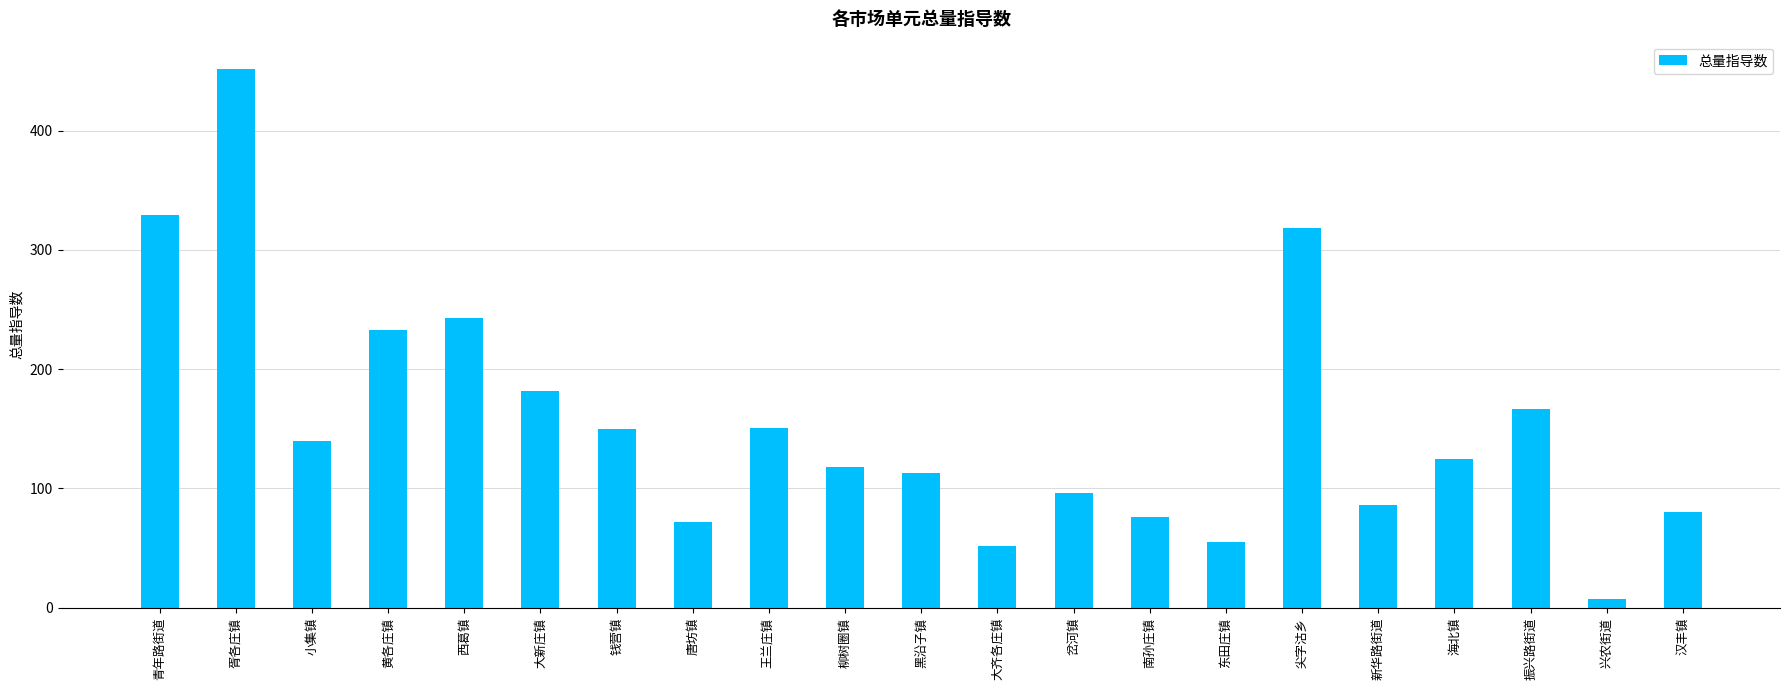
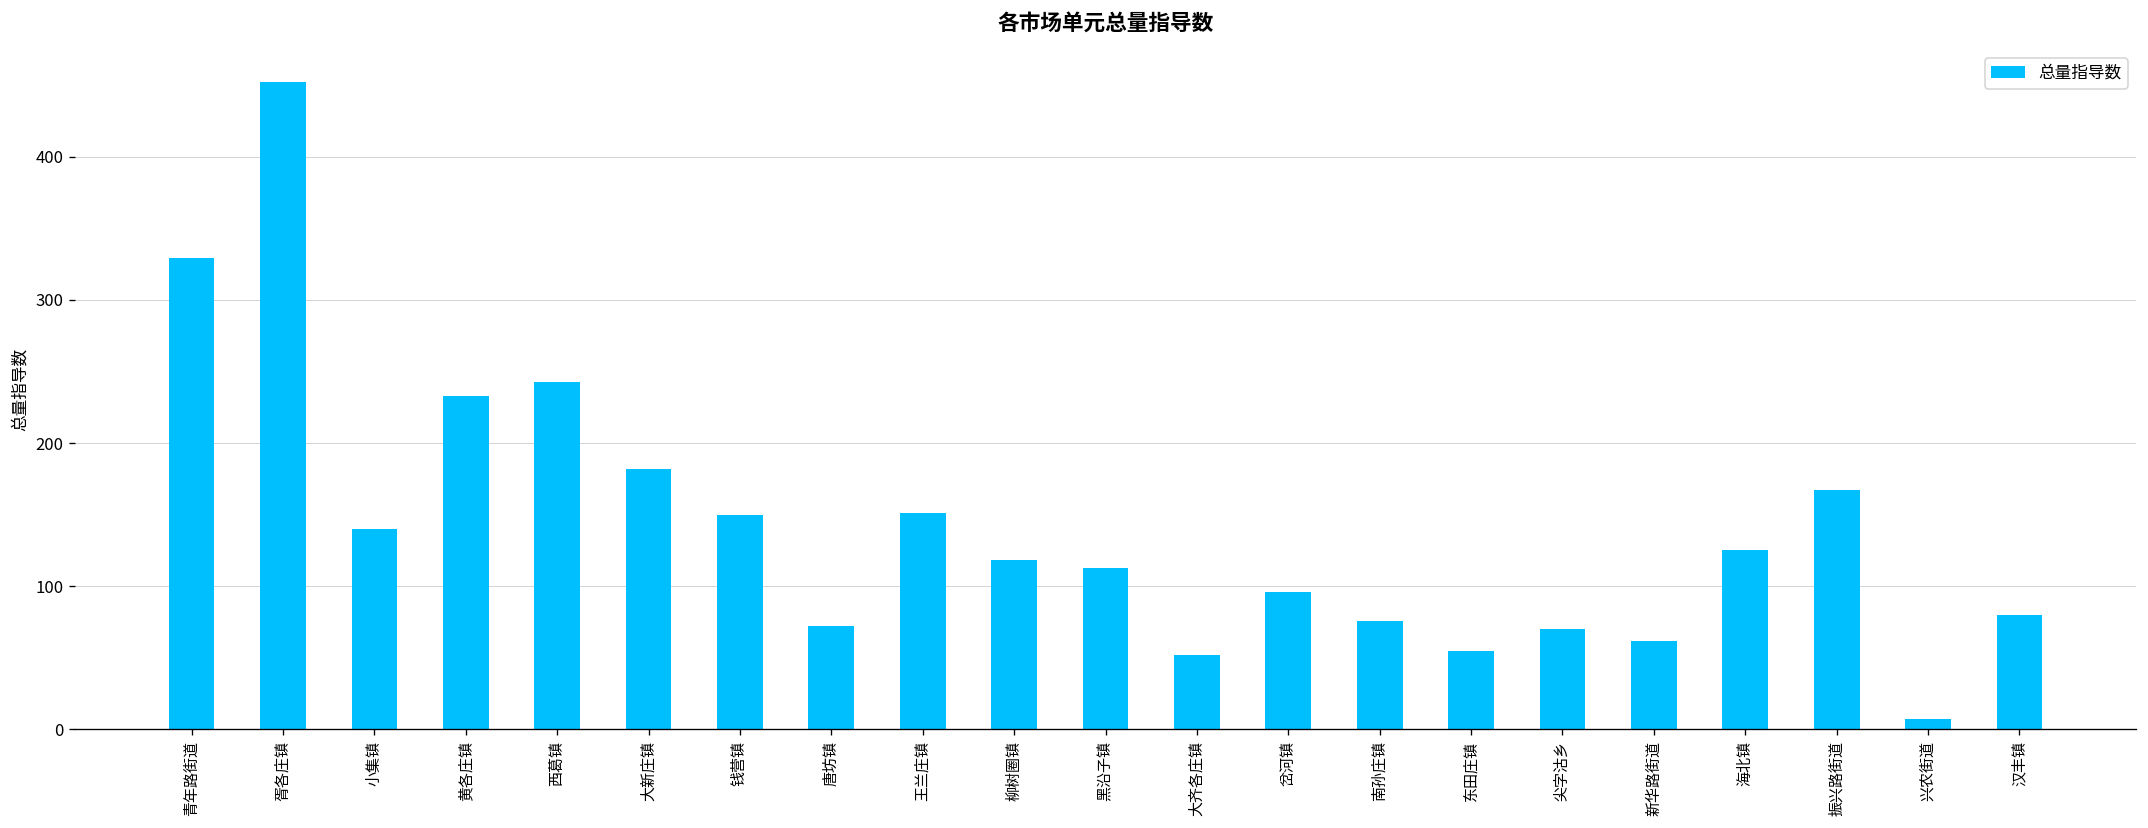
尖字沽乡: 318 -> 70
新华路街道: 86 -> 62
